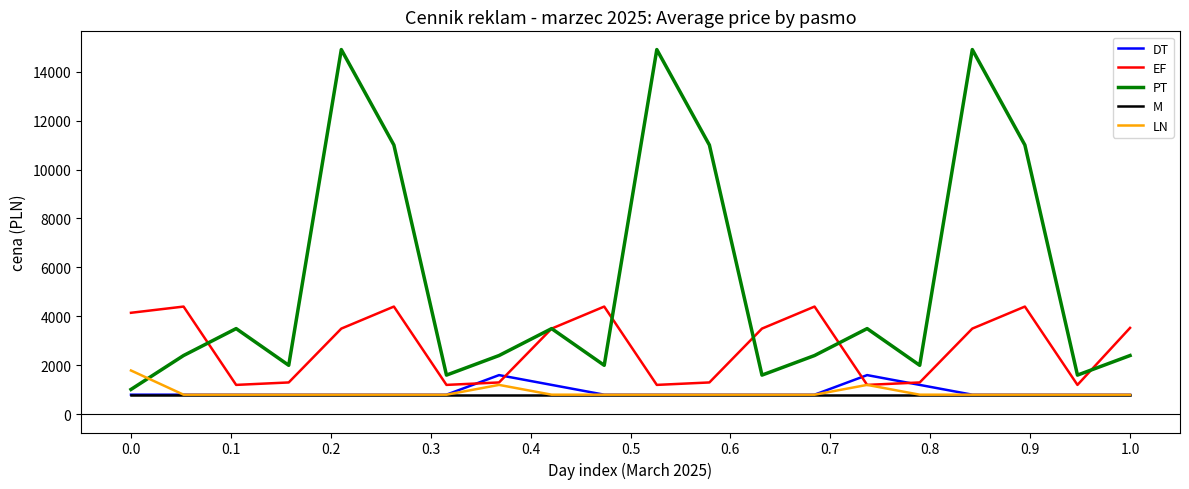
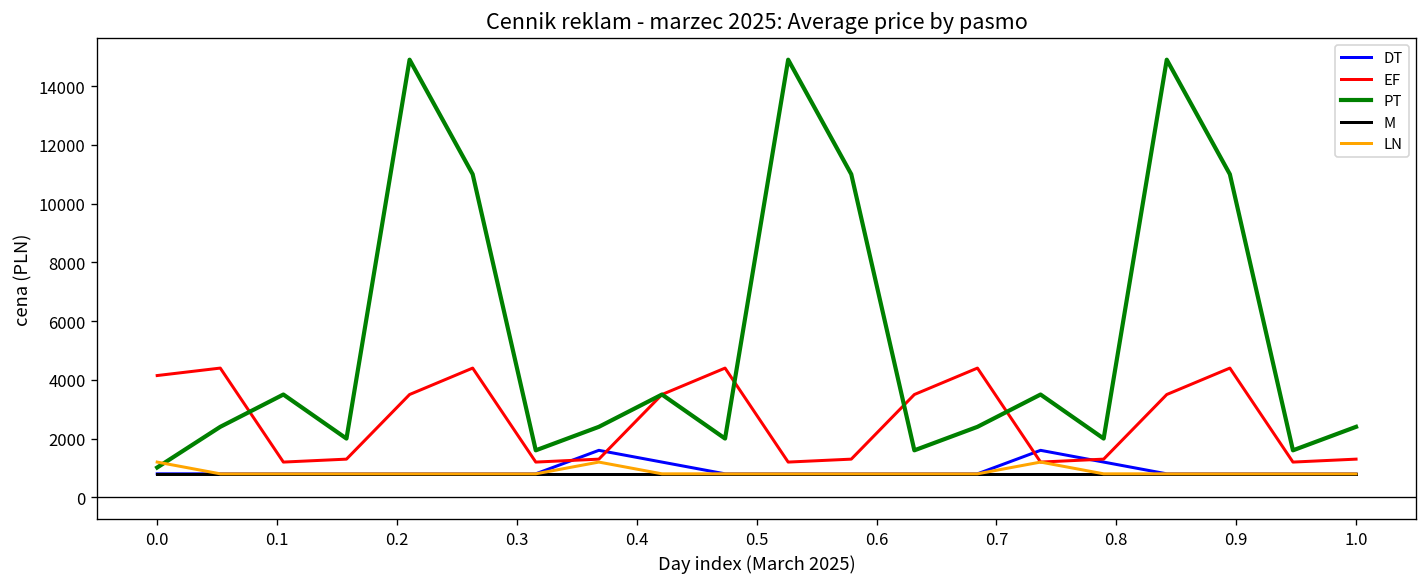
LN, 0.0: 1800 -> 1200
EF, 1.0: 3500 -> 1300
